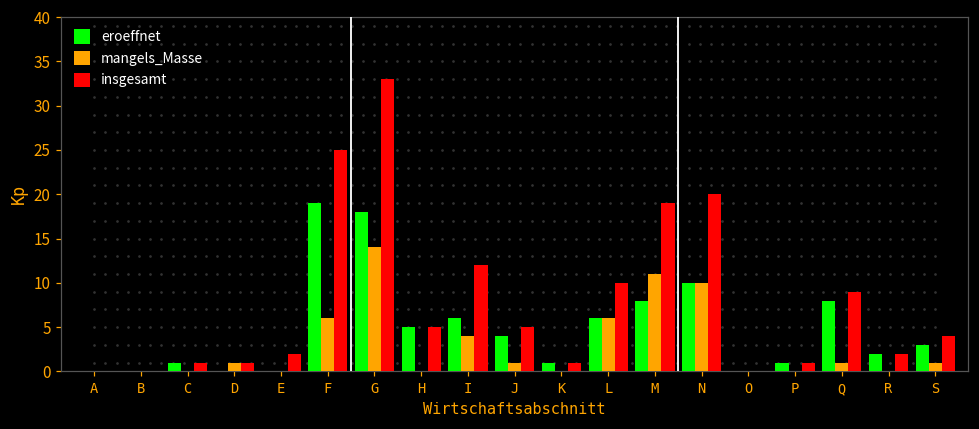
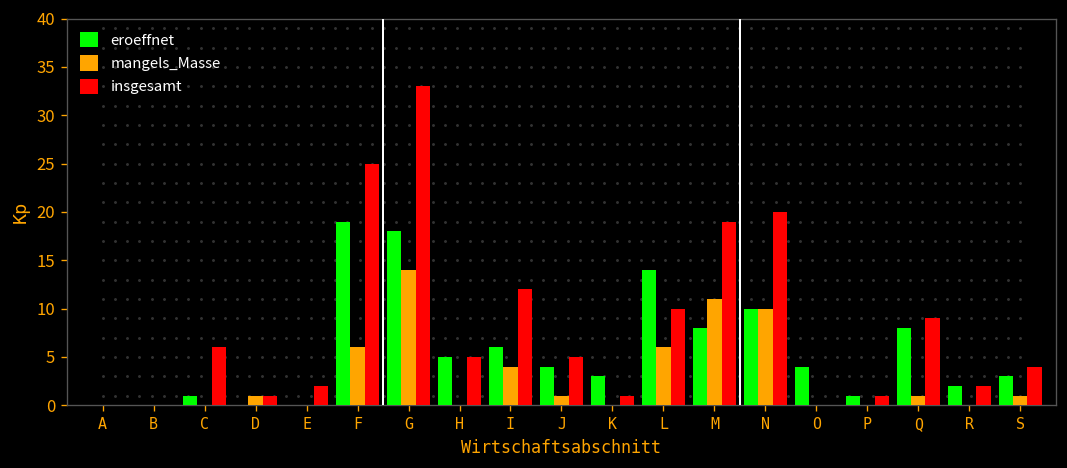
insgesamt, C: 1 -> 6
eroeffnet, K: 1 -> 3
eroeffnet, L: 6 -> 14
eroeffnet, O: 0 -> 4
